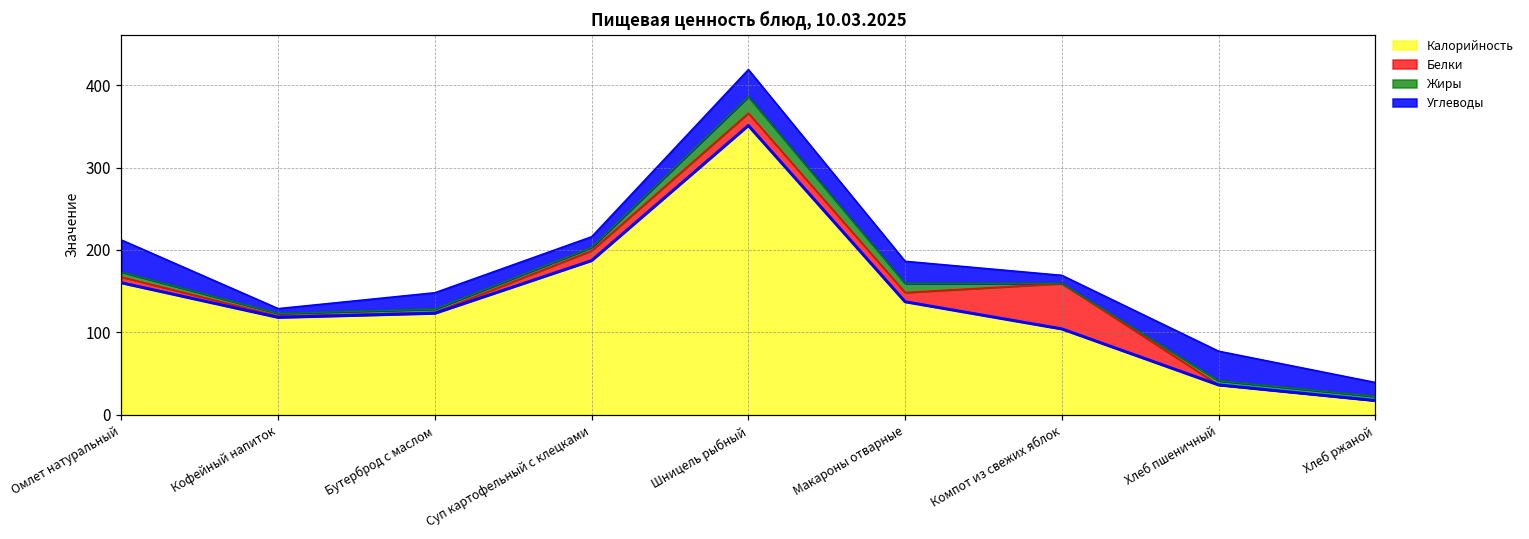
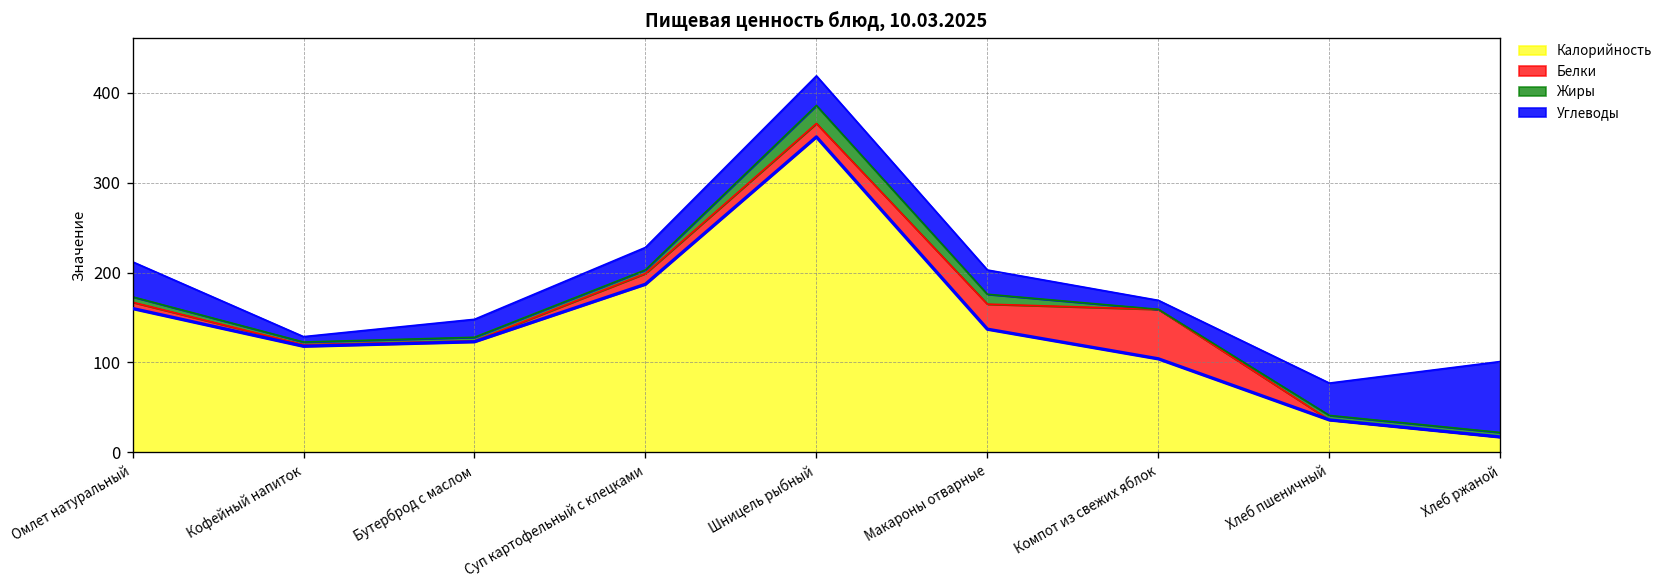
Углеводы, Суп картофельный с клецками: 10 -> 30
Белки, Макароны отварные: 10 -> 30
Углеводы, Хлеб ржаной: 20 -> 80
